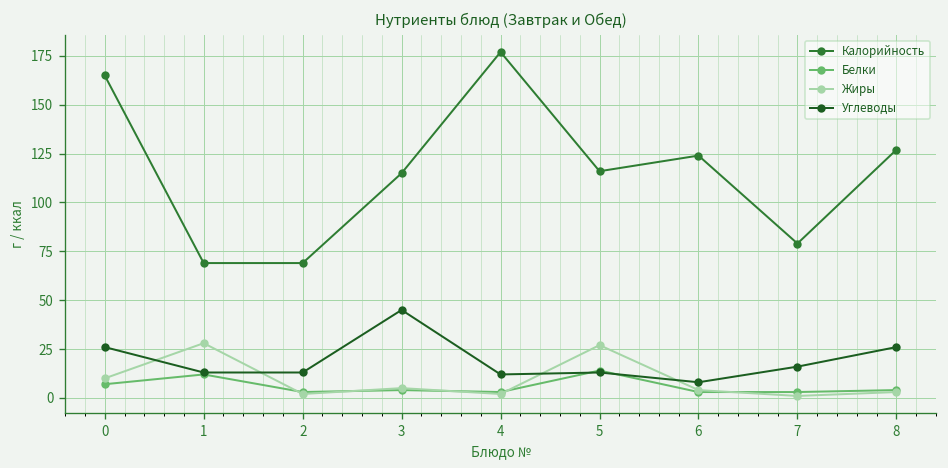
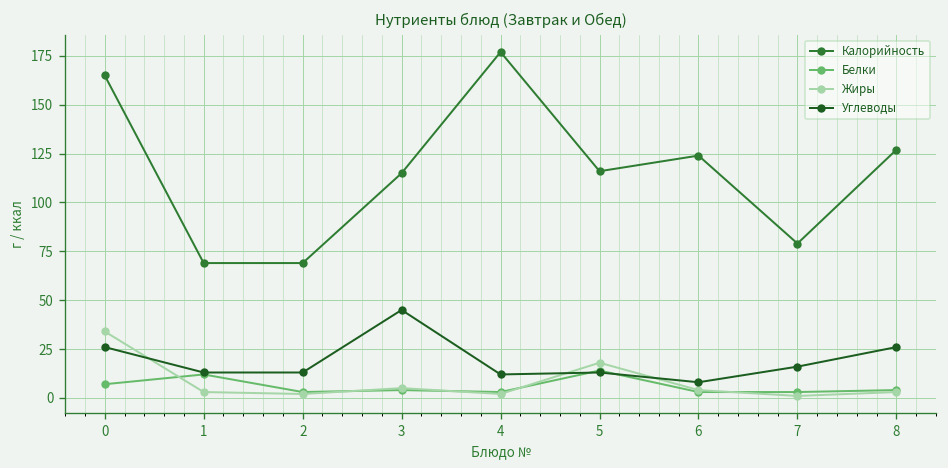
Жиры, 0: 10 -> 34
Жиры, 1: 28 -> 3
Жиры, 5: 27 -> 18
